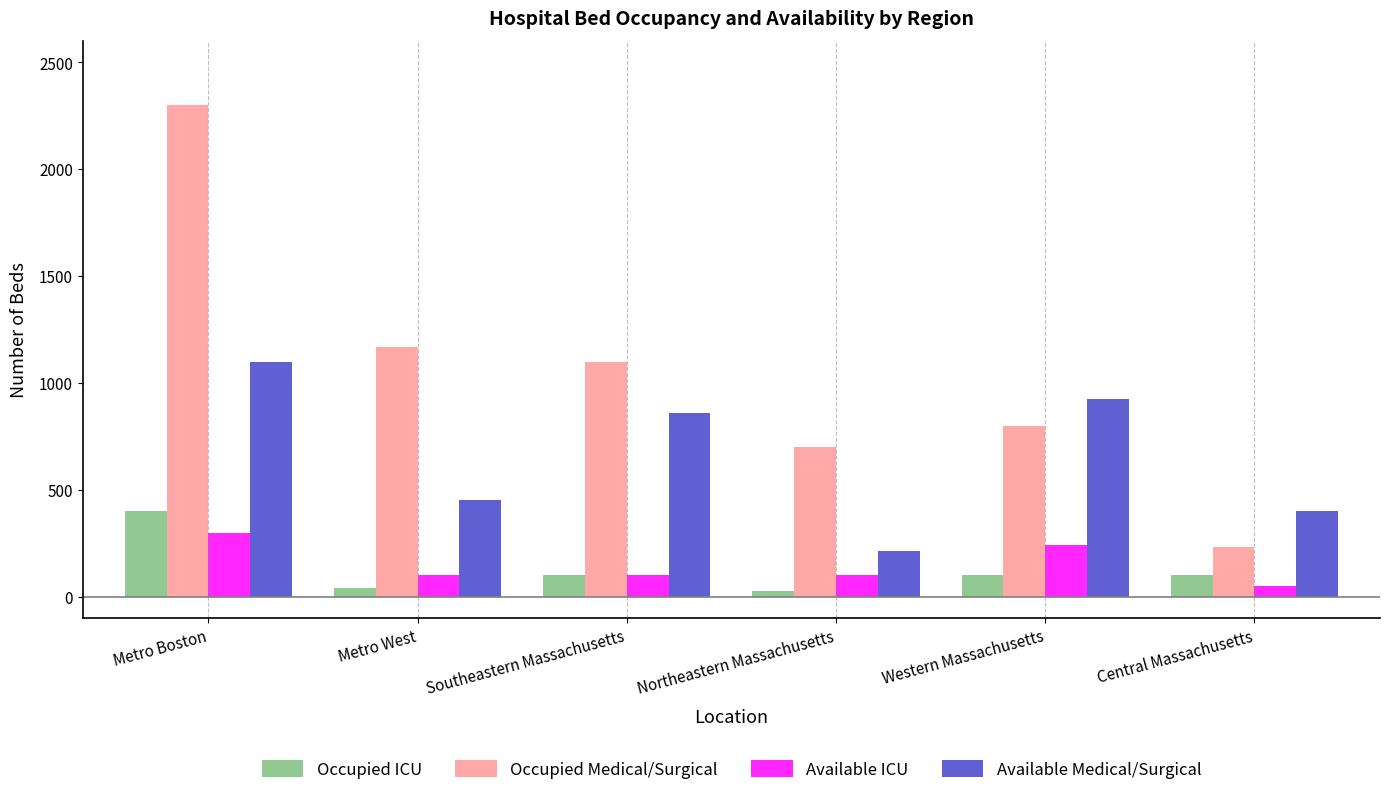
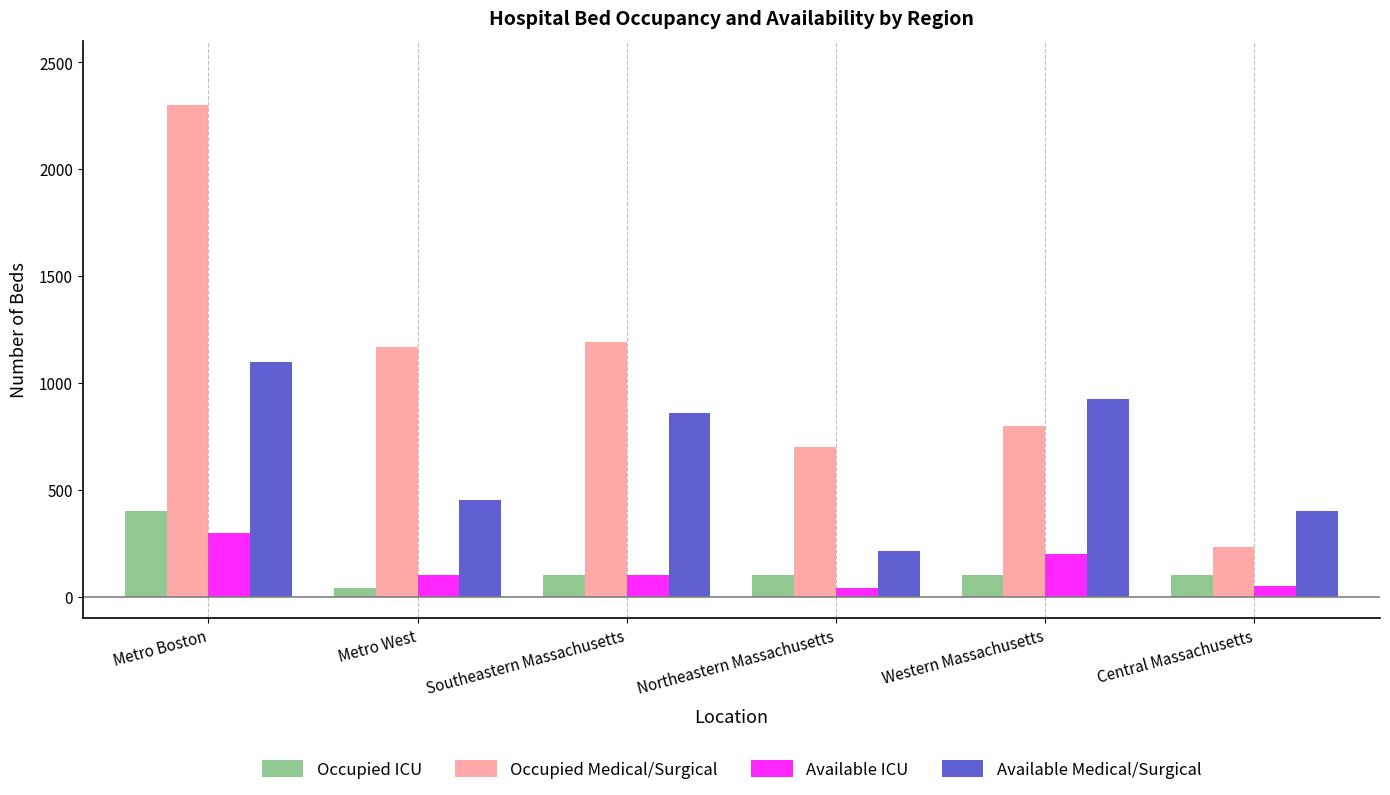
Occupied Medical/Surgical, Southeastern Massachusetts: 1100 -> 1190
Occupied ICU, Northeastern Massachusetts: 30 -> 100
Available ICU, Northeastern Massachusetts: 100 -> 40
Available ICU, Western Massachusetts: 240 -> 200
